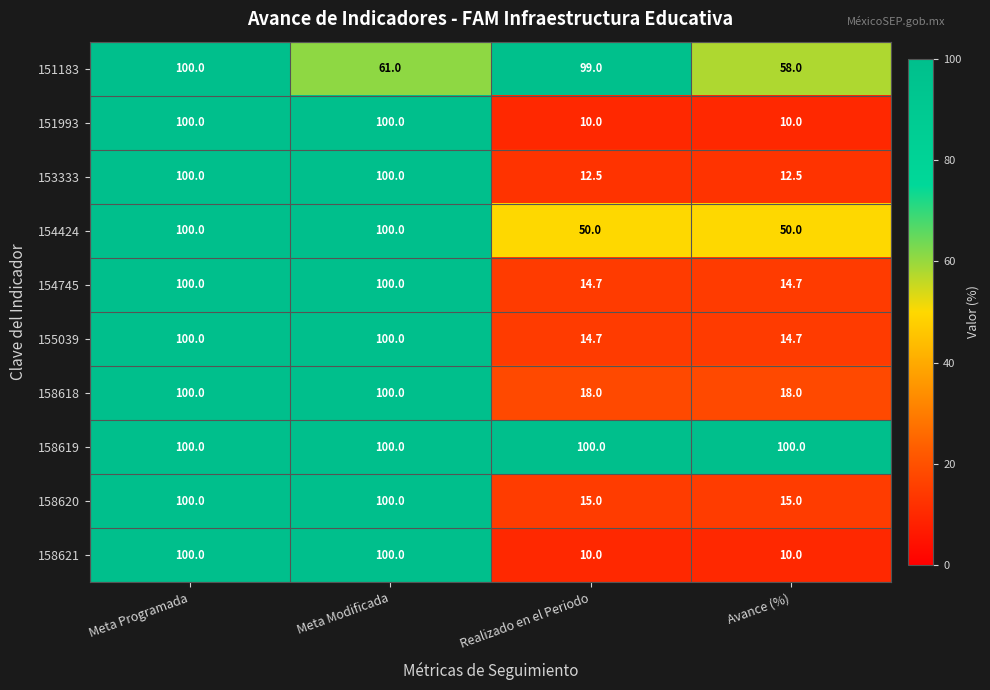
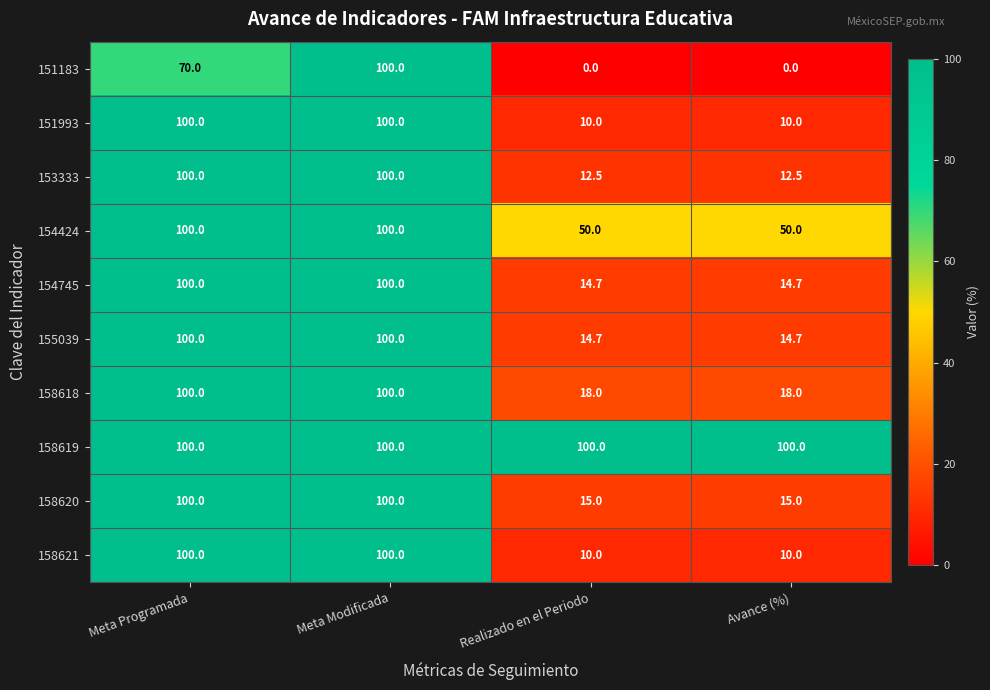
151183, Meta Programada: 100.0 -> 70.0
151183, Meta Modificada: 61.0 -> 100.0
151183, Realizado en el Periodo: 99.0 -> 0.0
151183, Avance (%): 58.0 -> 0.0
